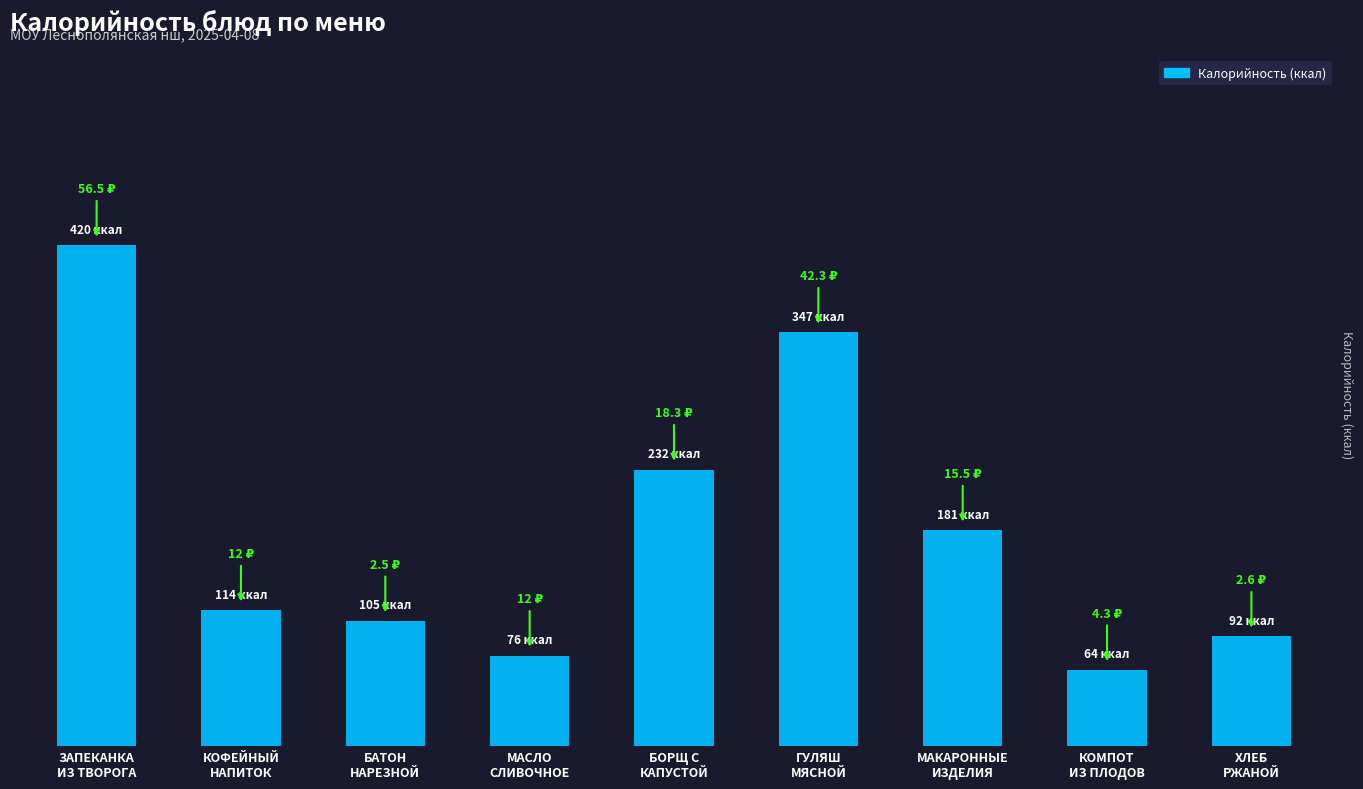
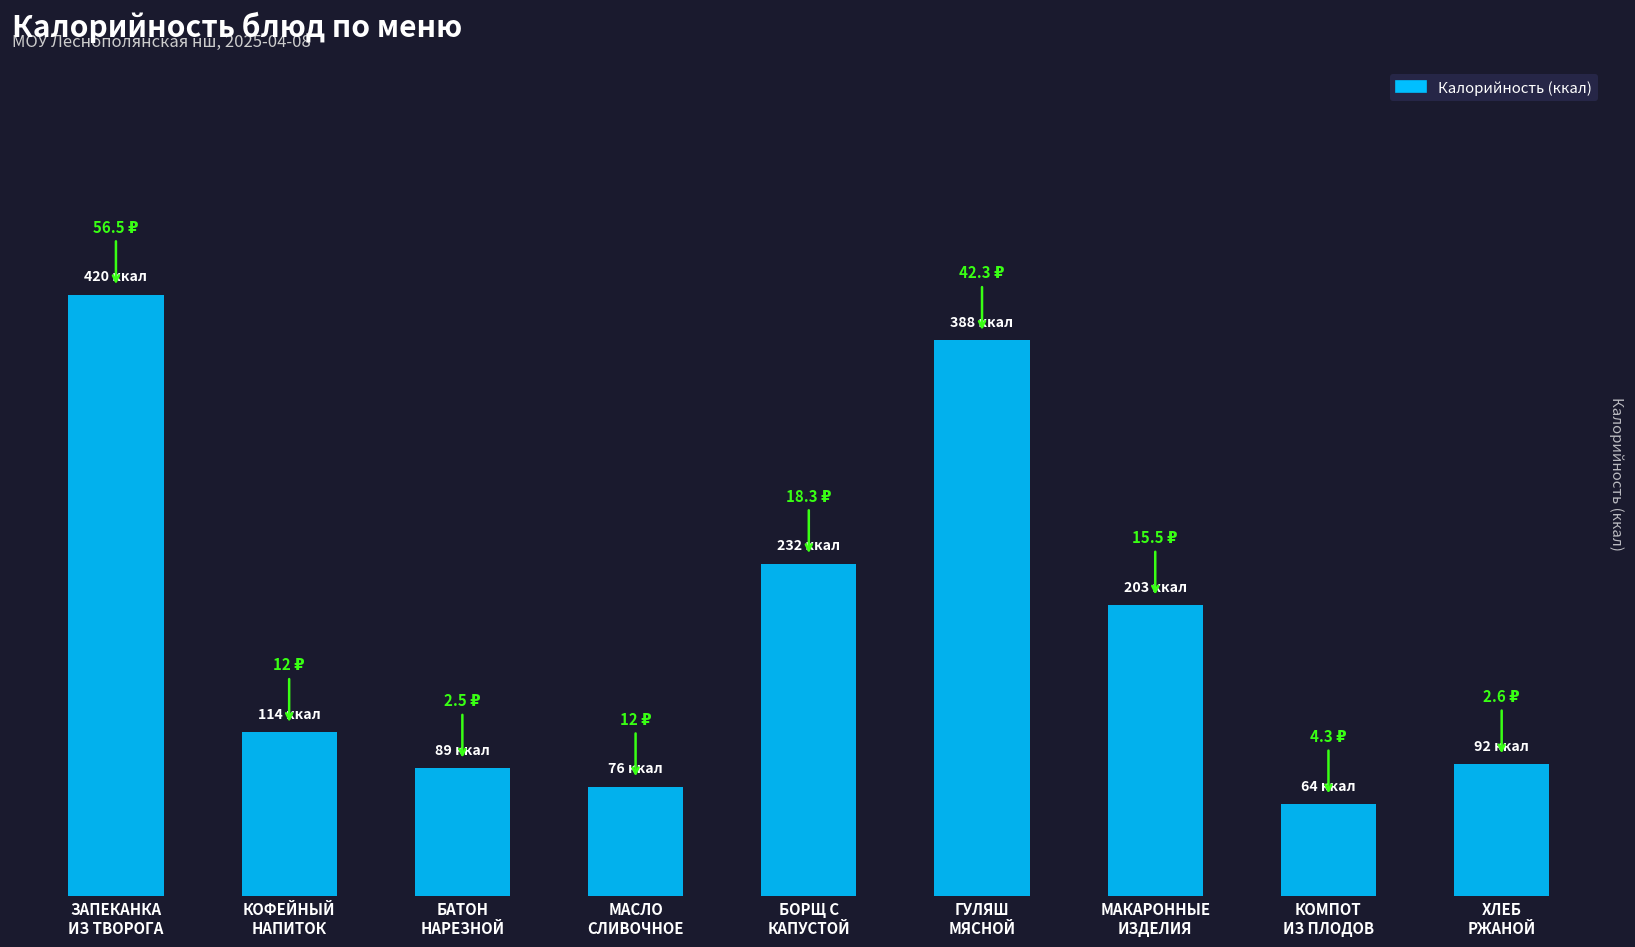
БАТОН НАРЕЗНОЙ: 105 -> 89
ГУЛЯШ МЯСНОЙ: 347 -> 388
МАКАРОННЫЕ ИЗДЕЛИЯ: 181 -> 203
